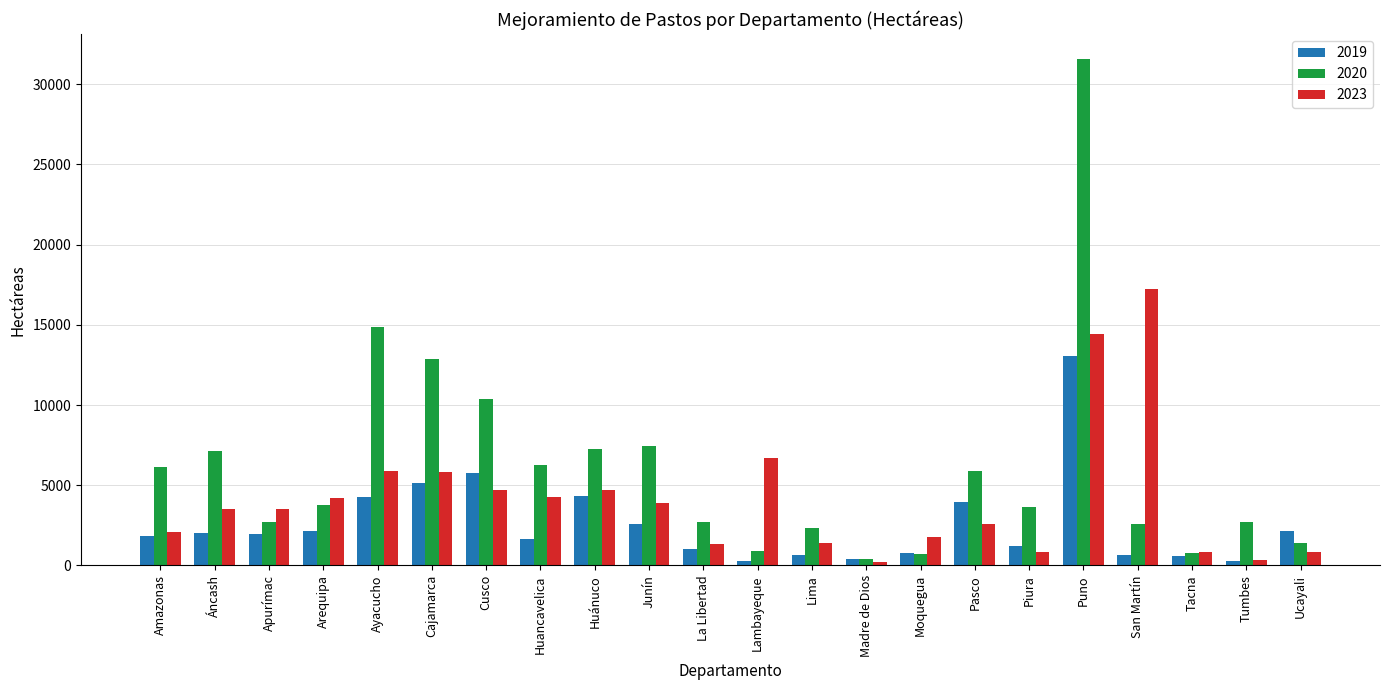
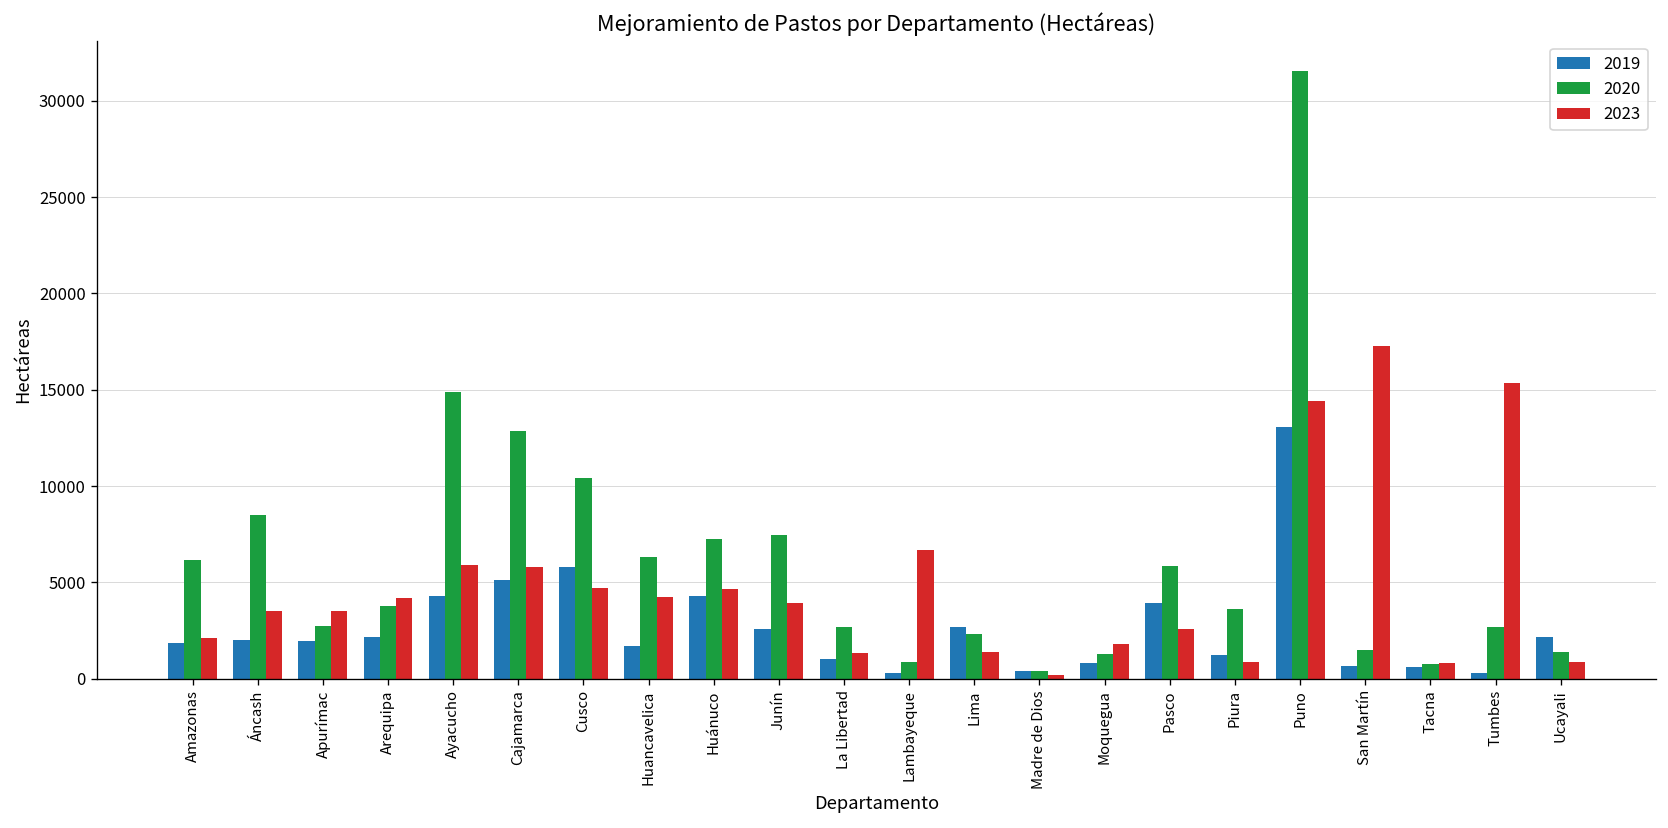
2020, Áncash: 7100 -> 8500
2019, Lima: 700 -> 2700
2020, Moquegua: 700 -> 1300
2020, San Martín: 2600 -> 1500
2023, Tumbes: 400 -> 15400
